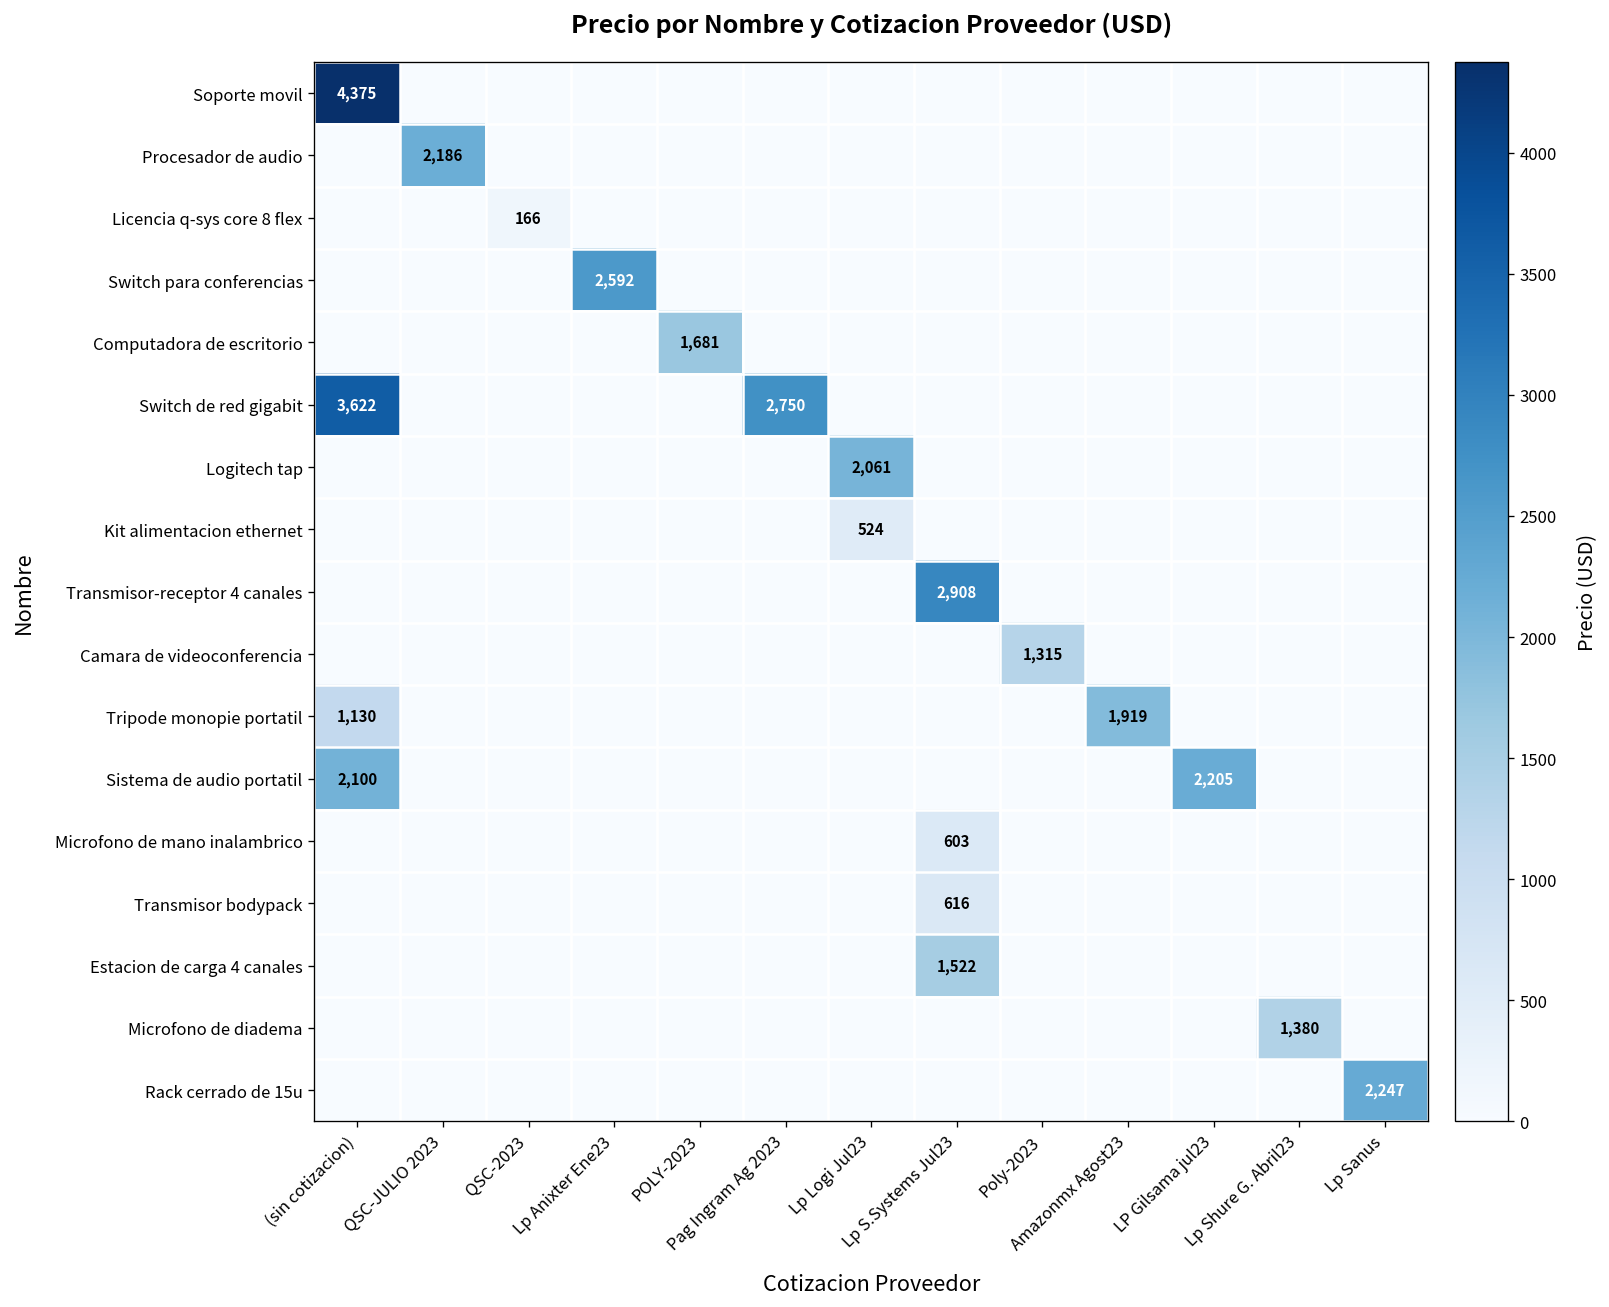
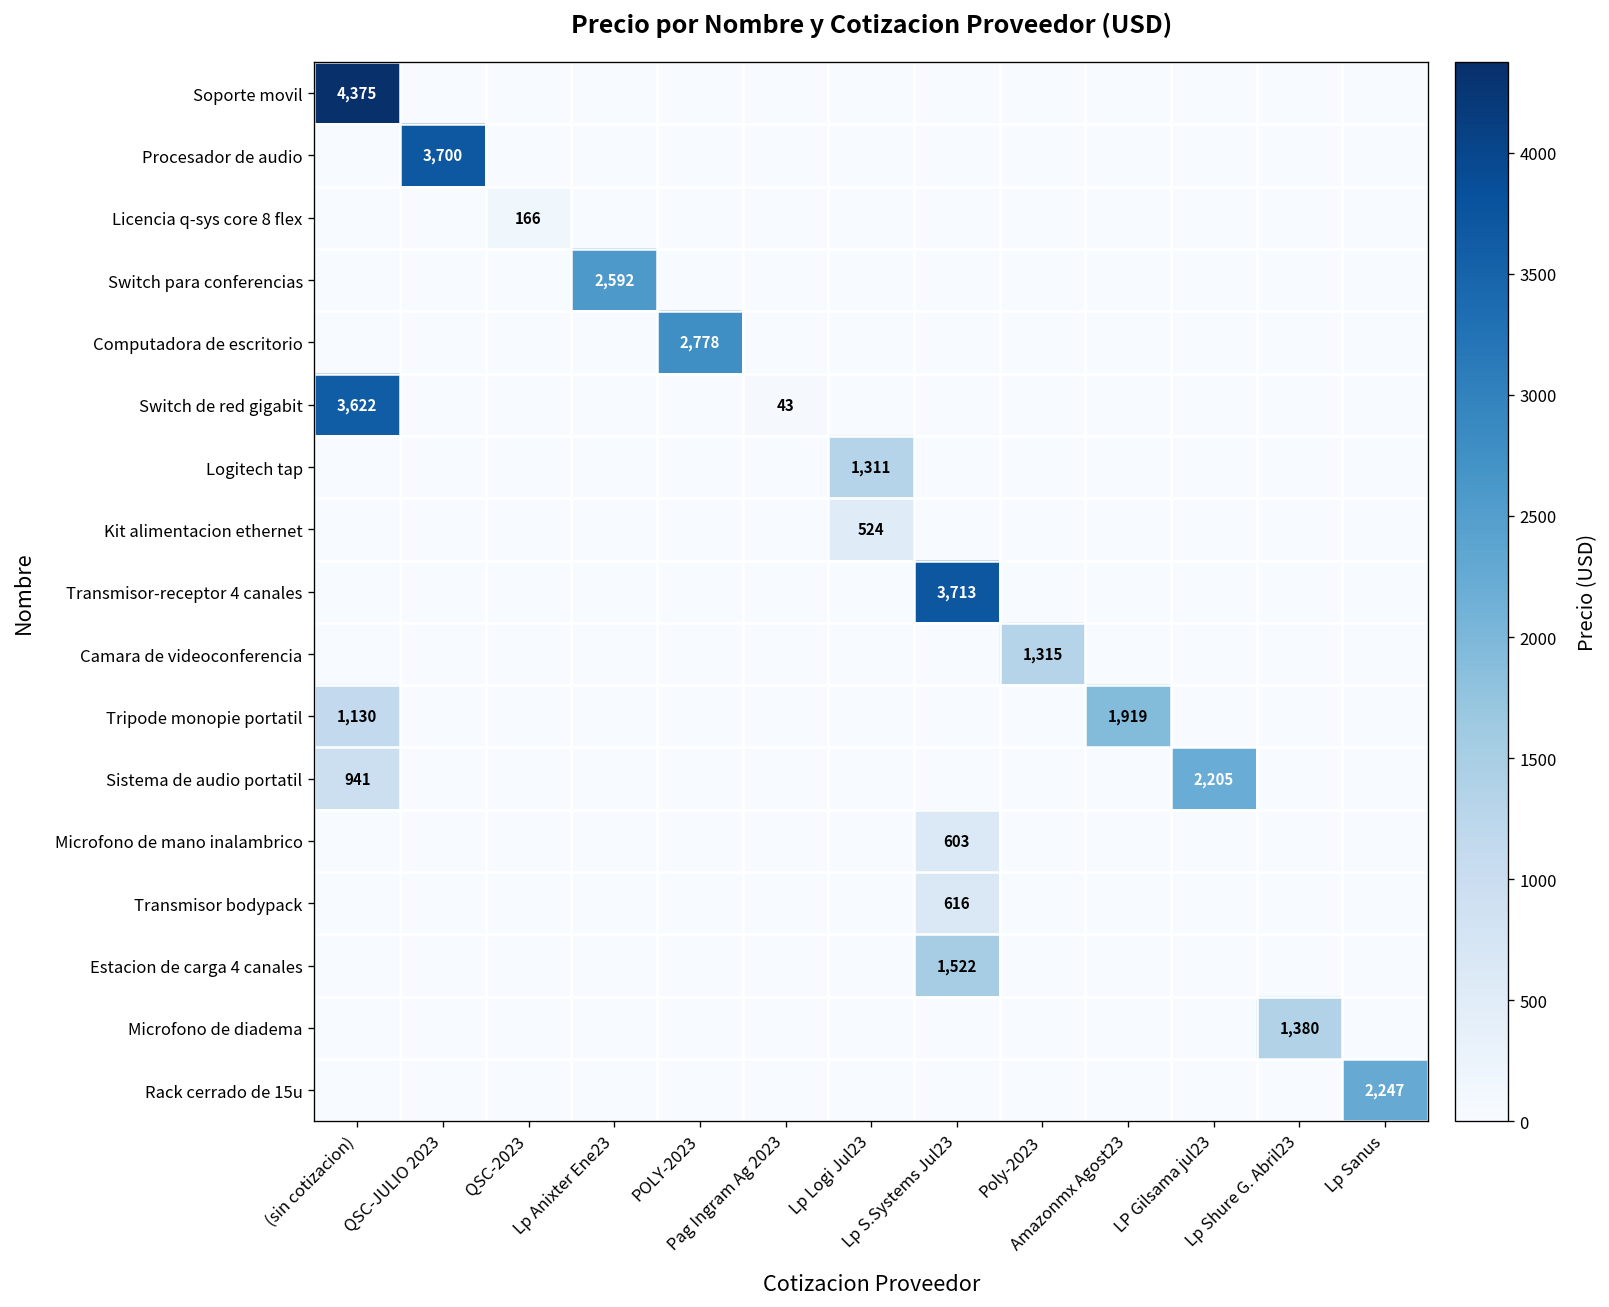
Procesador de audio, QSC-JULIO 2023: 2,186 -> 3,700
Computadora de escritorio, POLY-2023: 1,681 -> 2,778
Switch de red gigabit, Pag Ingram Ag 2023: 2,750 -> 43
Logitech tap, Lp Logi Jul23: 2,061 -> 1,311
Transmisor-receptor 4 canales, Lp S.Systems Jul23: 2,908 -> 3,713
Sistema de audio portatil, (sin cotizacion): 2,100 -> 941
